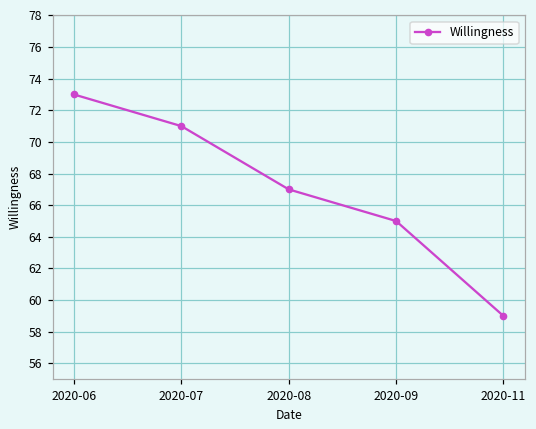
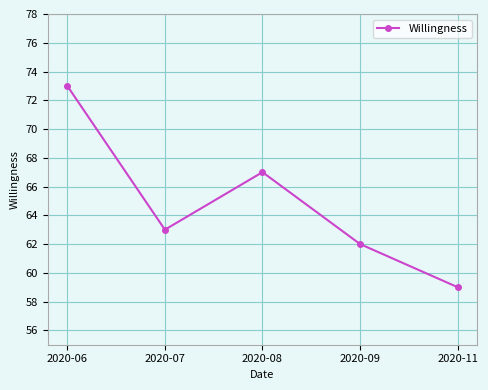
2020-07: 71 -> 63
2020-09: 65 -> 62
